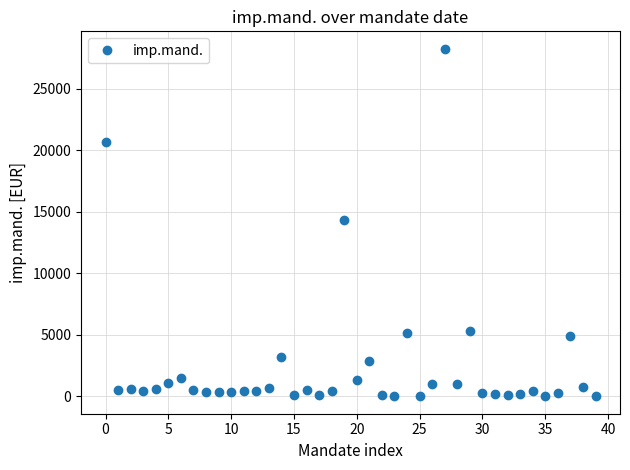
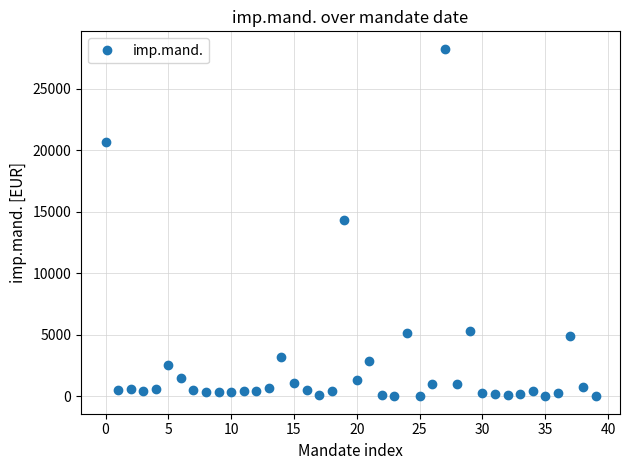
5: 1100 -> 2600
15: 100 -> 1100
